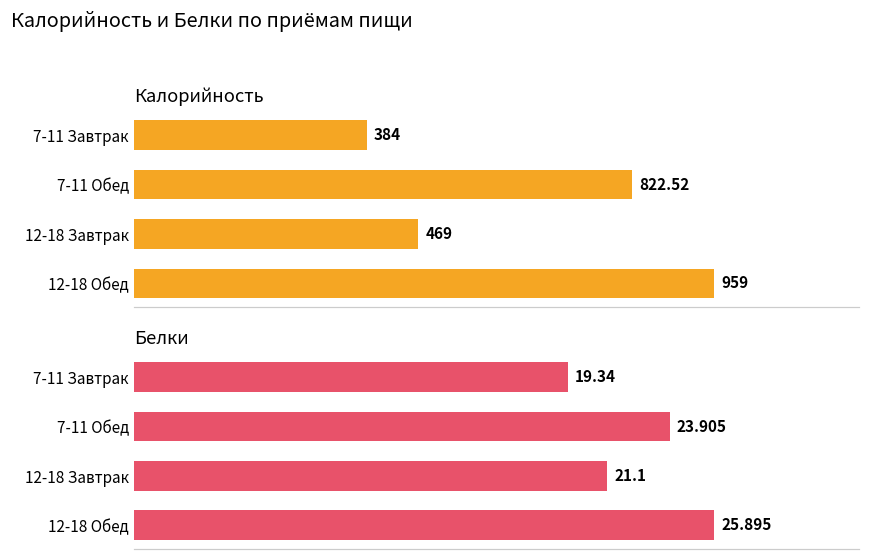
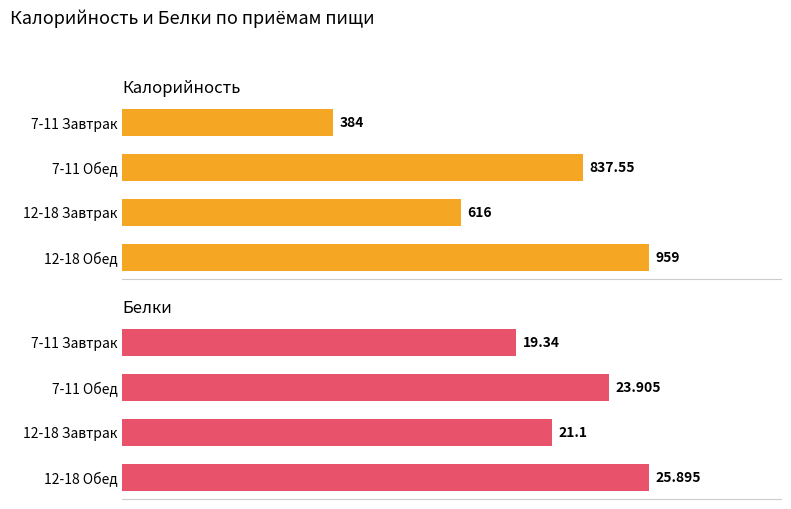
Калорийность, 7-11 Обед: 822.52 -> 837.55
Калорийность, 12-18 Завтрак: 469 -> 616
